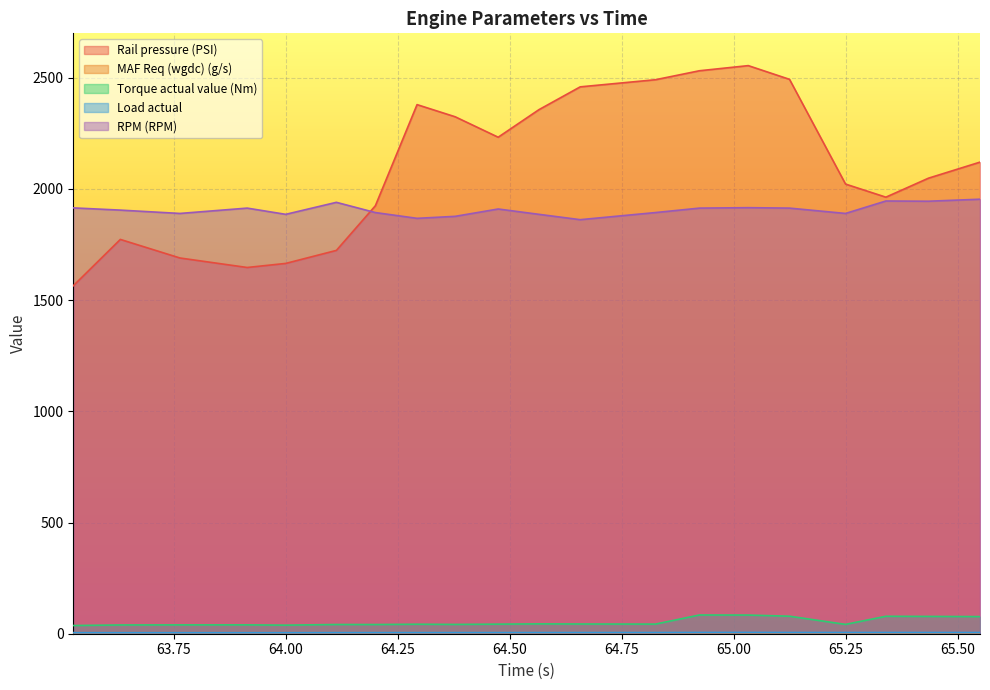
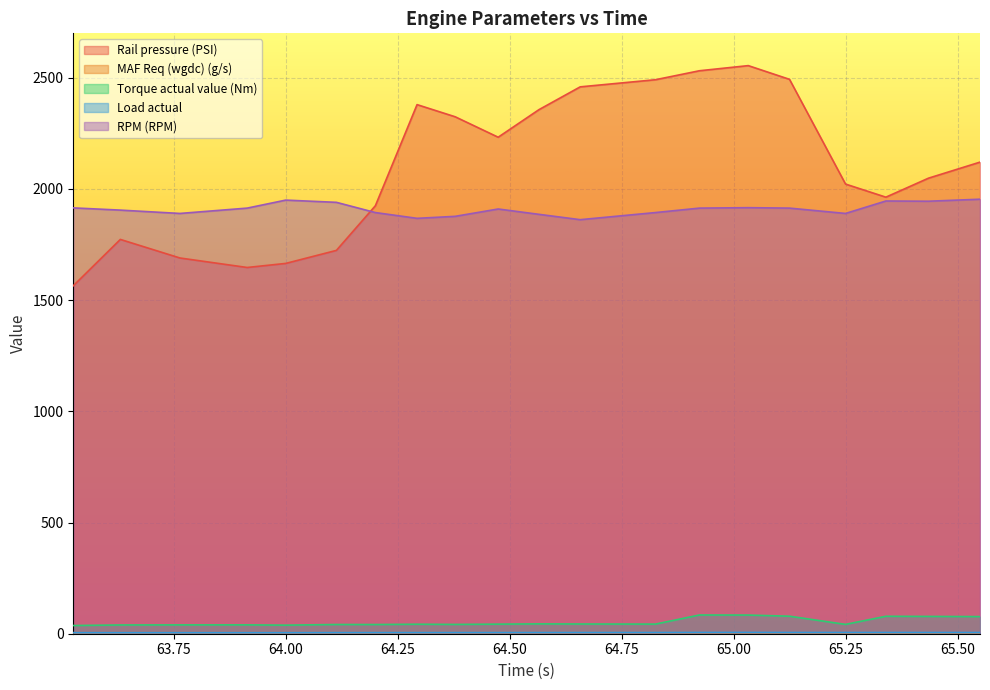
RPM (RPM), 64.00: 1890 -> 1950
